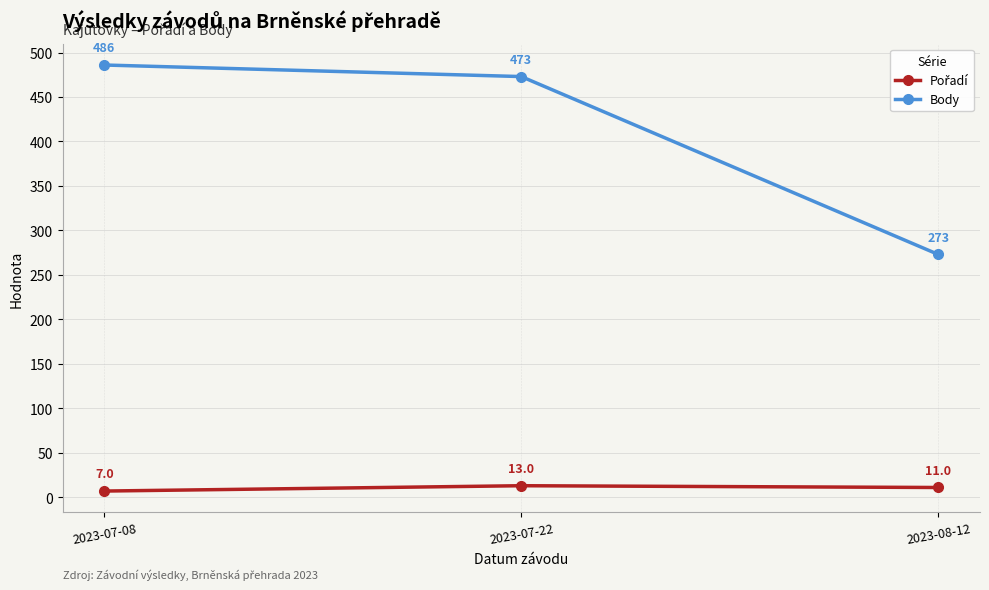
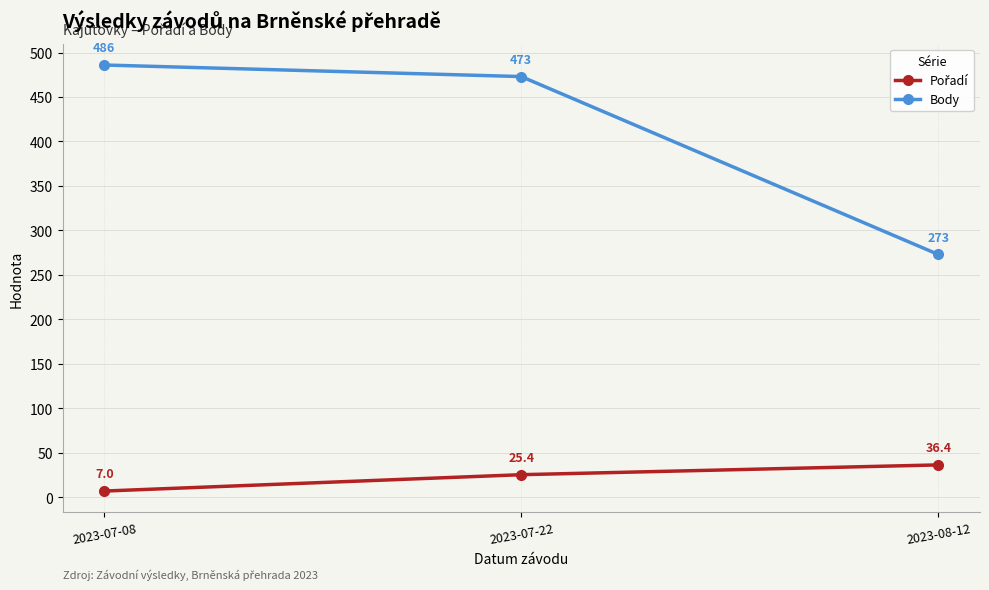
Pořadí, 2023-07-22: 13.0 -> 25.4
Pořadí, 2023-08-12: 11.0 -> 36.4
